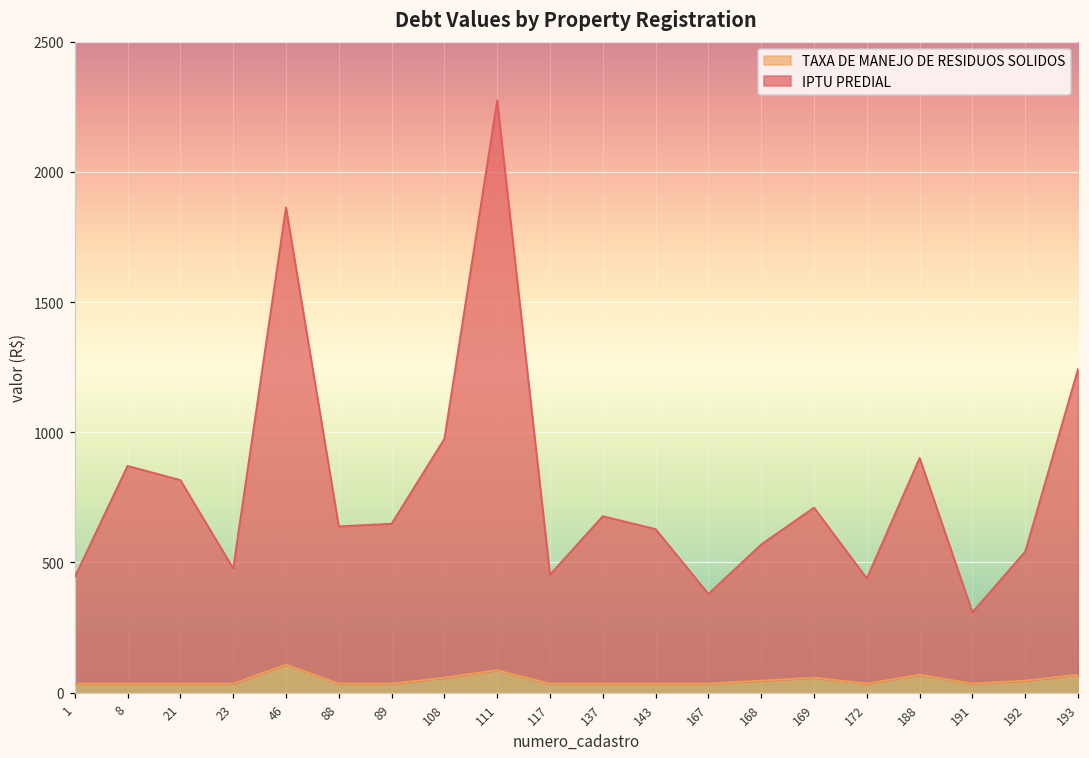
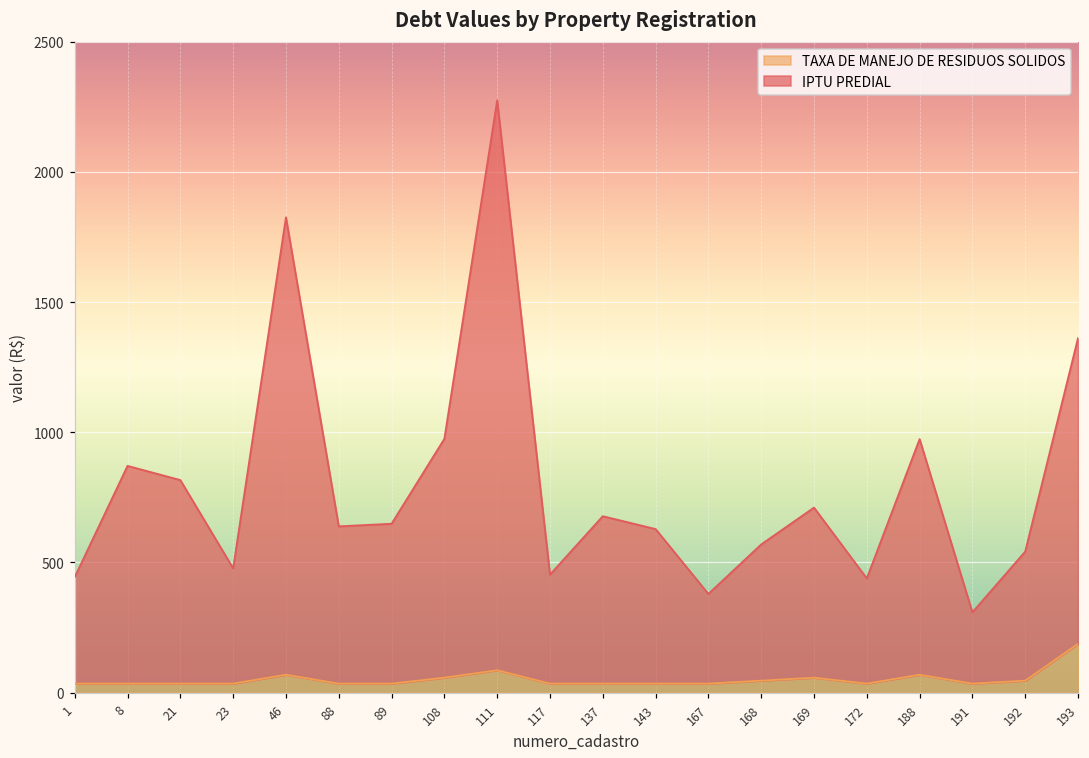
TAXA DE MANEJO DE RESIDUOS SOLIDOS, 46: 110 -> 70
IPTU PREDIAL, 188: 830 -> 910
TAXA DE MANEJO DE RESIDUOS SOLIDOS, 193: 70 -> 190
